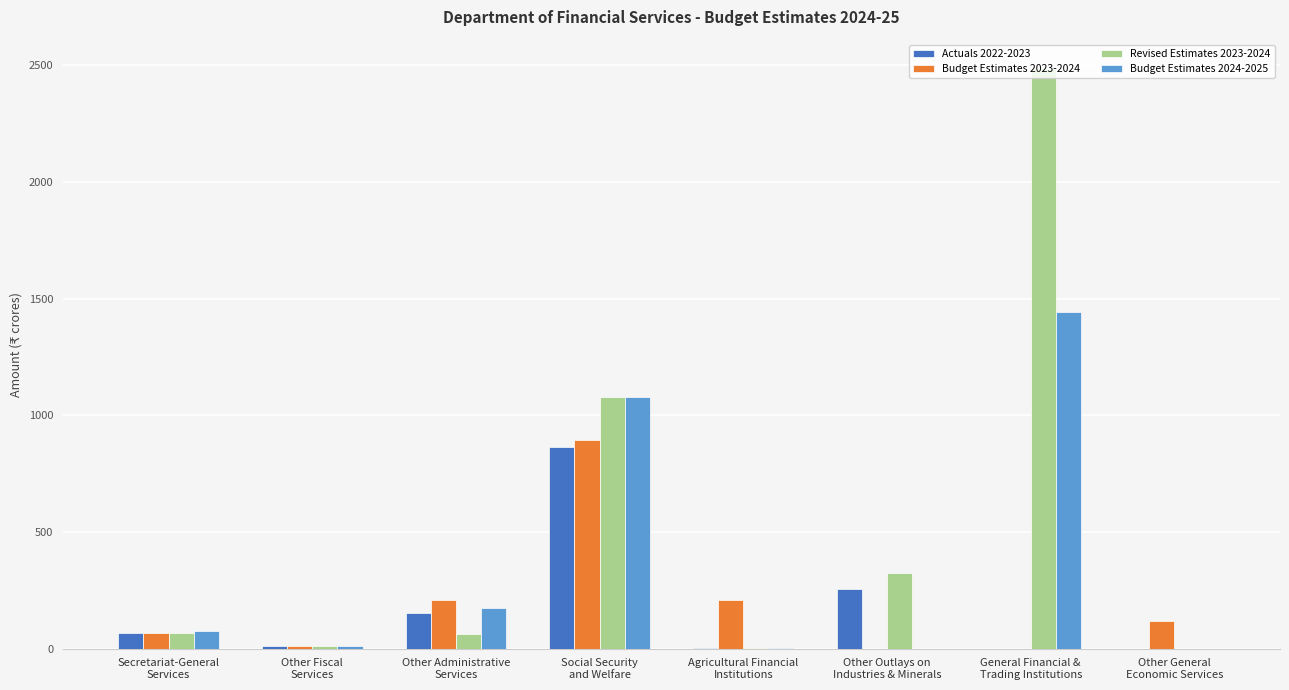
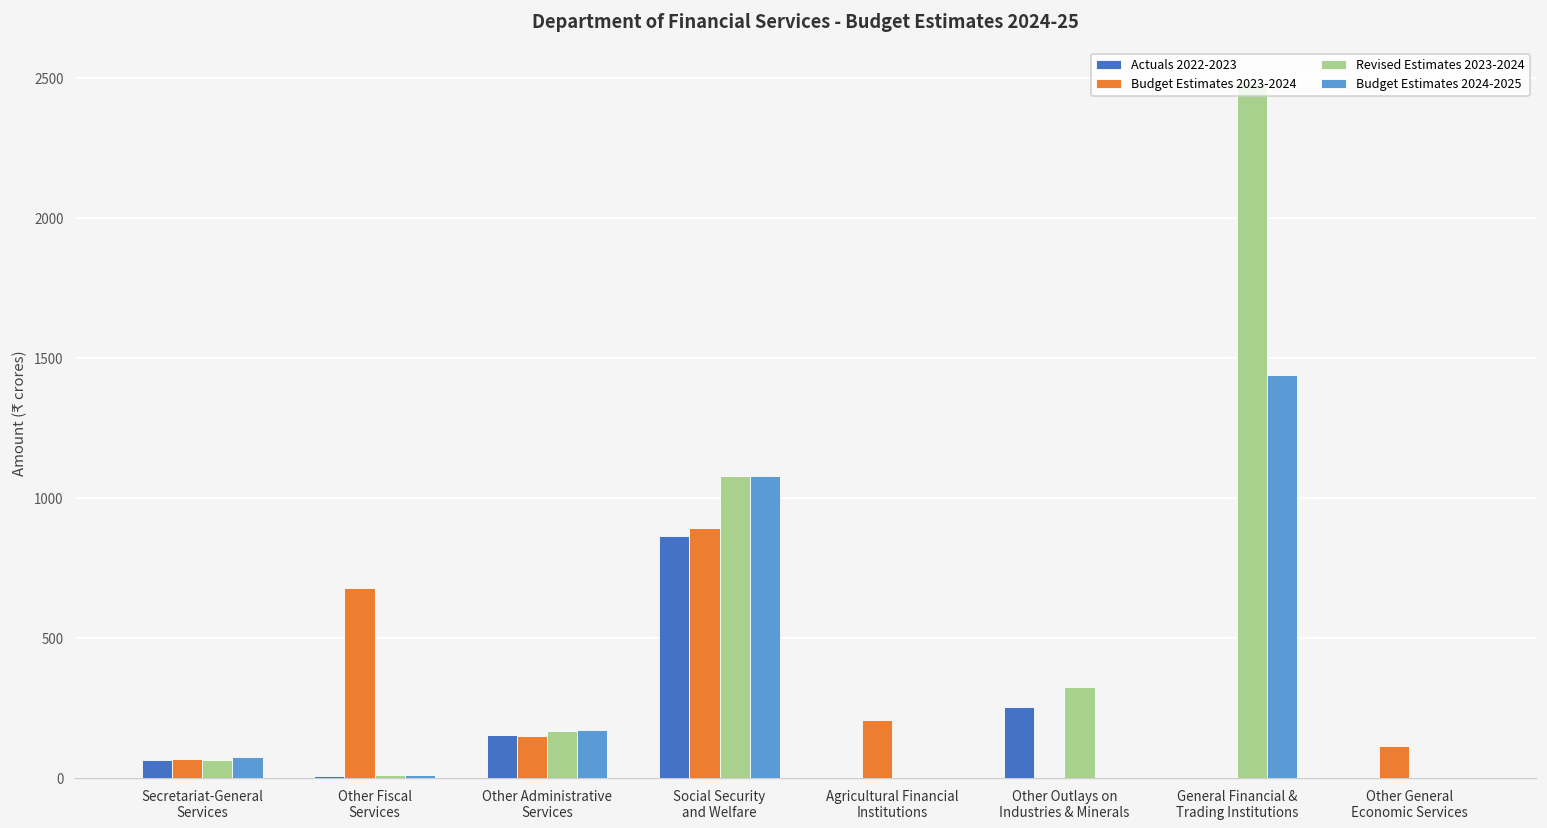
Budget Estimates 2023-2024, Other Fiscal Services: 10 -> 680
Budget Estimates 2023-2024, Other Administrative Services: 210 -> 150
Revised Estimates 2023-2024, Other Administrative Services: 60 -> 170
